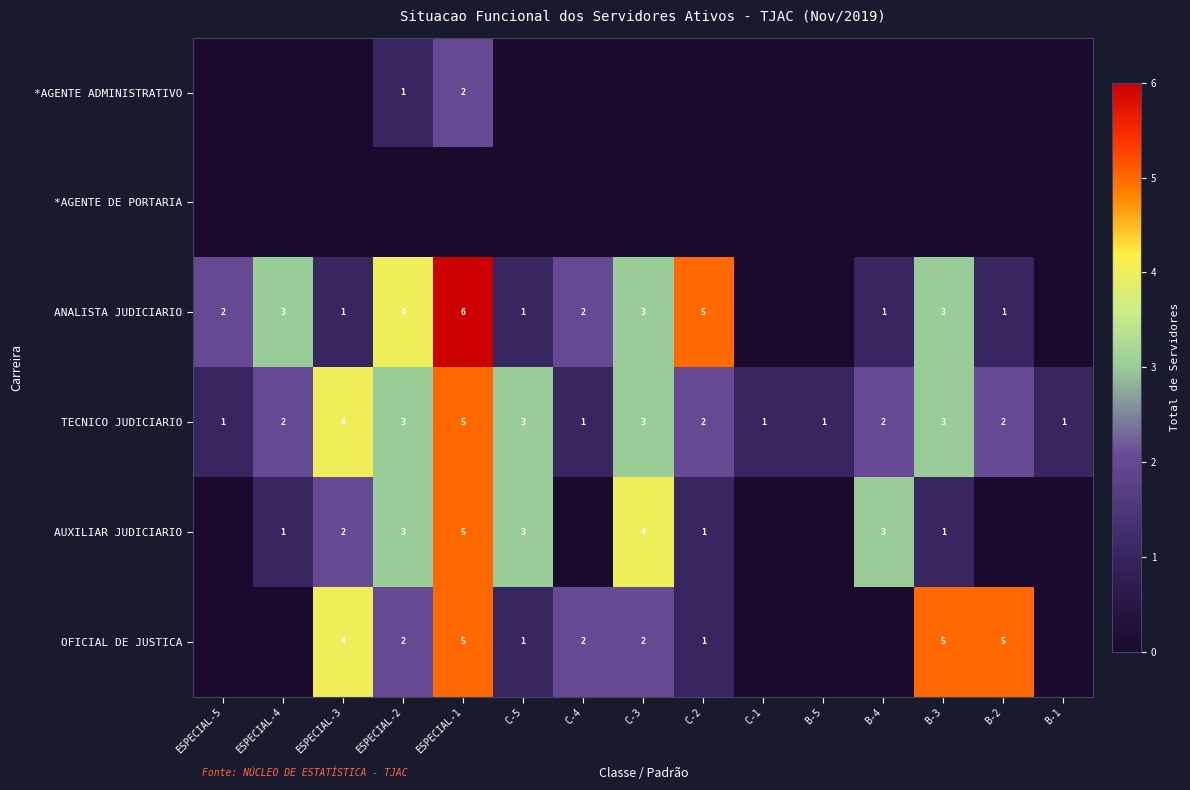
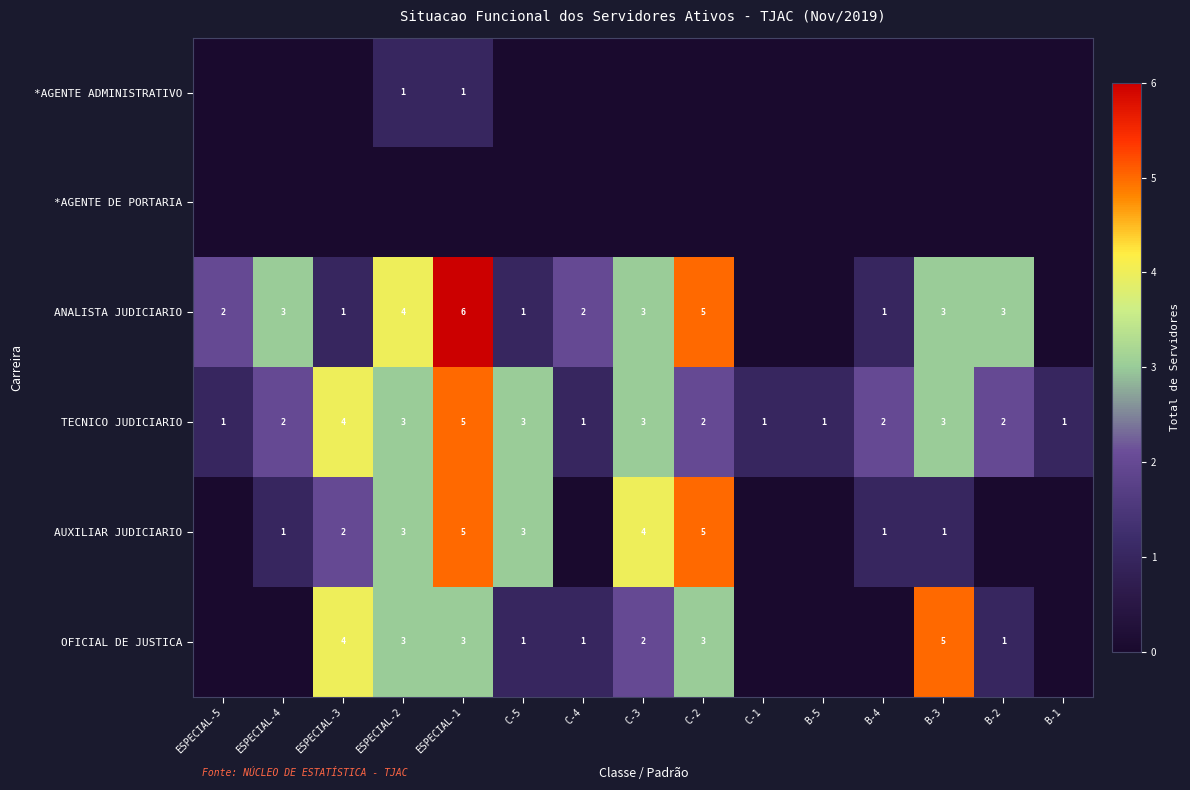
*AGENTE ADMINISTRATIVO, ESPECIAL-1: 2 -> 1
ANALISTA JUDICIARIO, B-2: 1 -> 3
AUXILIAR JUDICIARIO, C-2: 1 -> 5
AUXILIAR JUDICIARIO, B-4: 3 -> 1
OFICIAL DE JUSTICA, ESPECIAL-2: 2 -> 3
OFICIAL DE JUSTICA, ESPECIAL-1: 5 -> 3
OFICIAL DE JUSTICA, C-4: 2 -> 1
OFICIAL DE JUSTICA, C-2: 1 -> 3
OFICIAL DE JUSTICA, B-2: 5 -> 1
